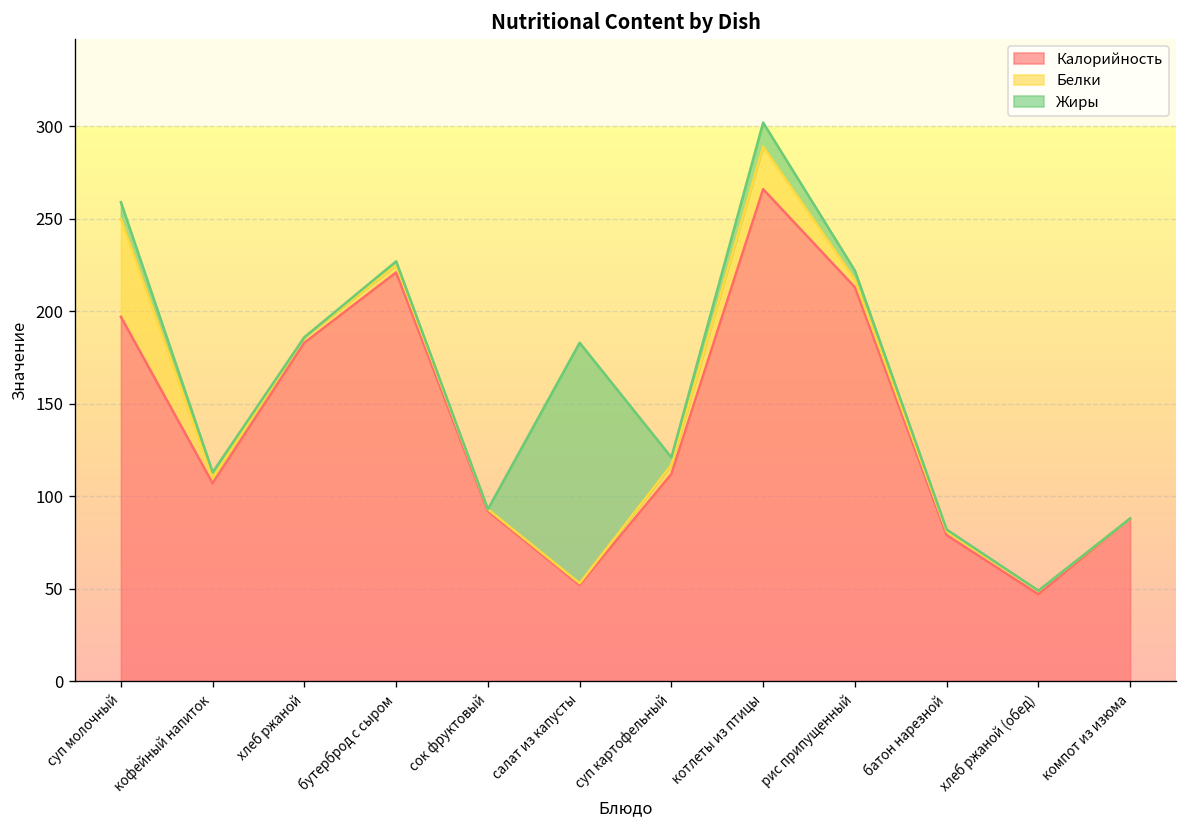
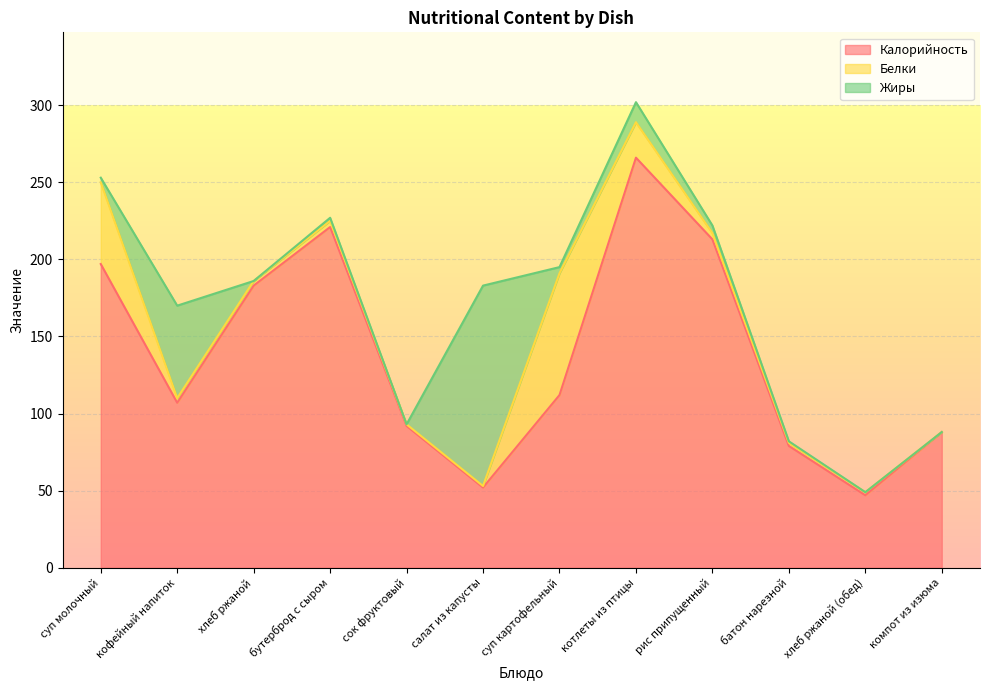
Жиры, суп молочный: 9 -> 3
Жиры, кофейный напиток: 3 -> 60
Белки, суп картофельный: 5 -> 79
